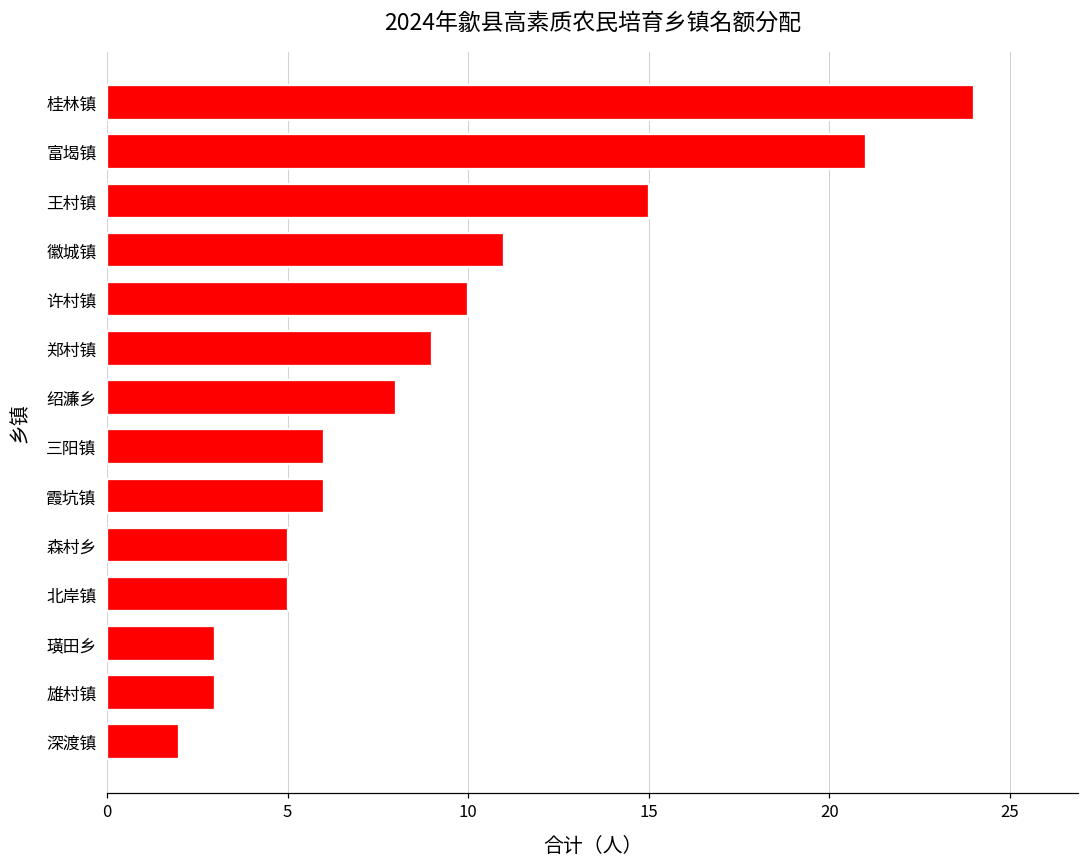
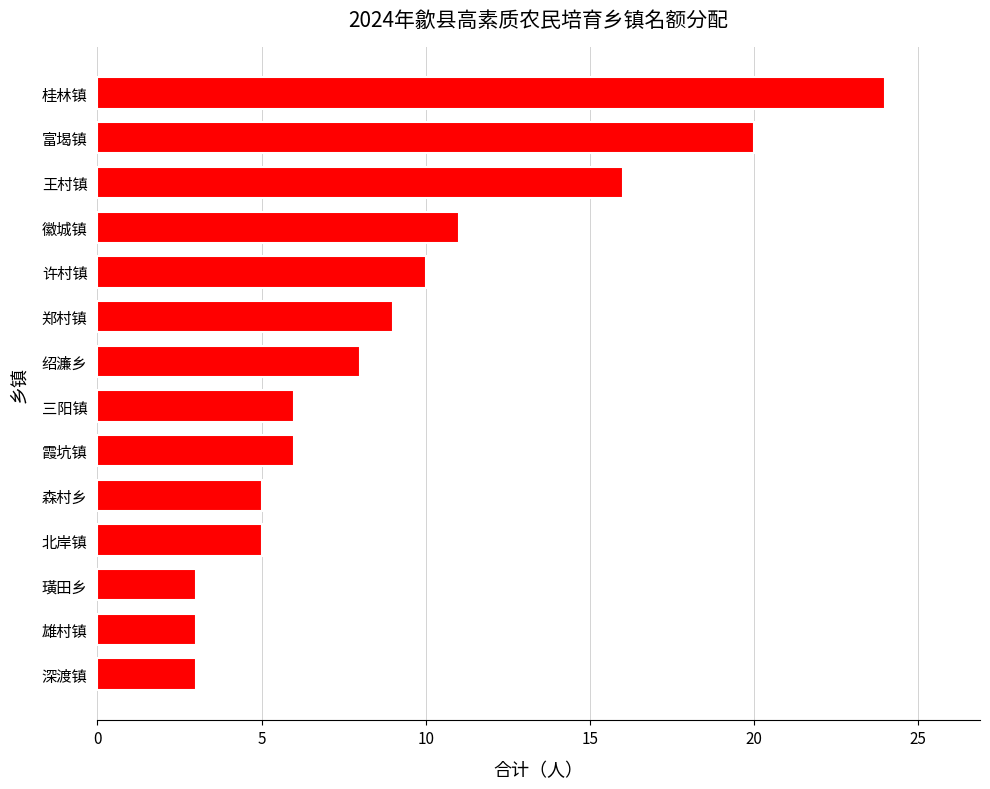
富堨镇: 21 -> 20
王村镇: 15 -> 16
深渡镇: 2 -> 3
